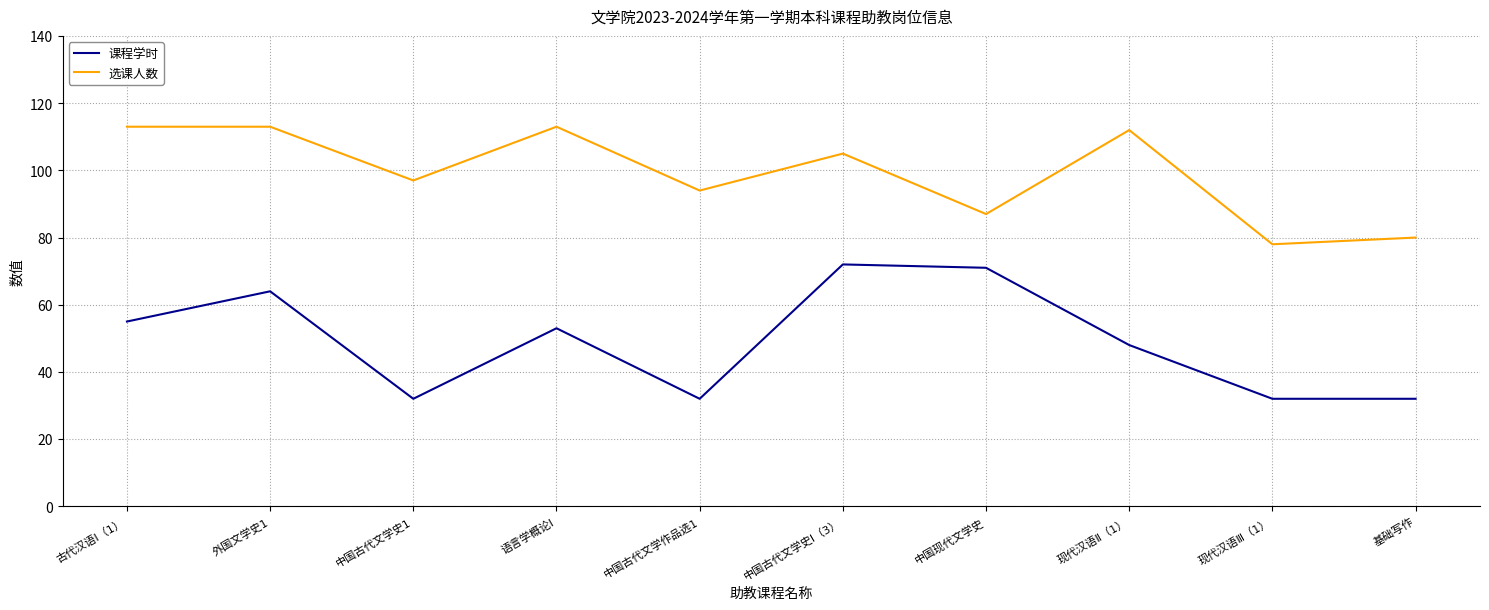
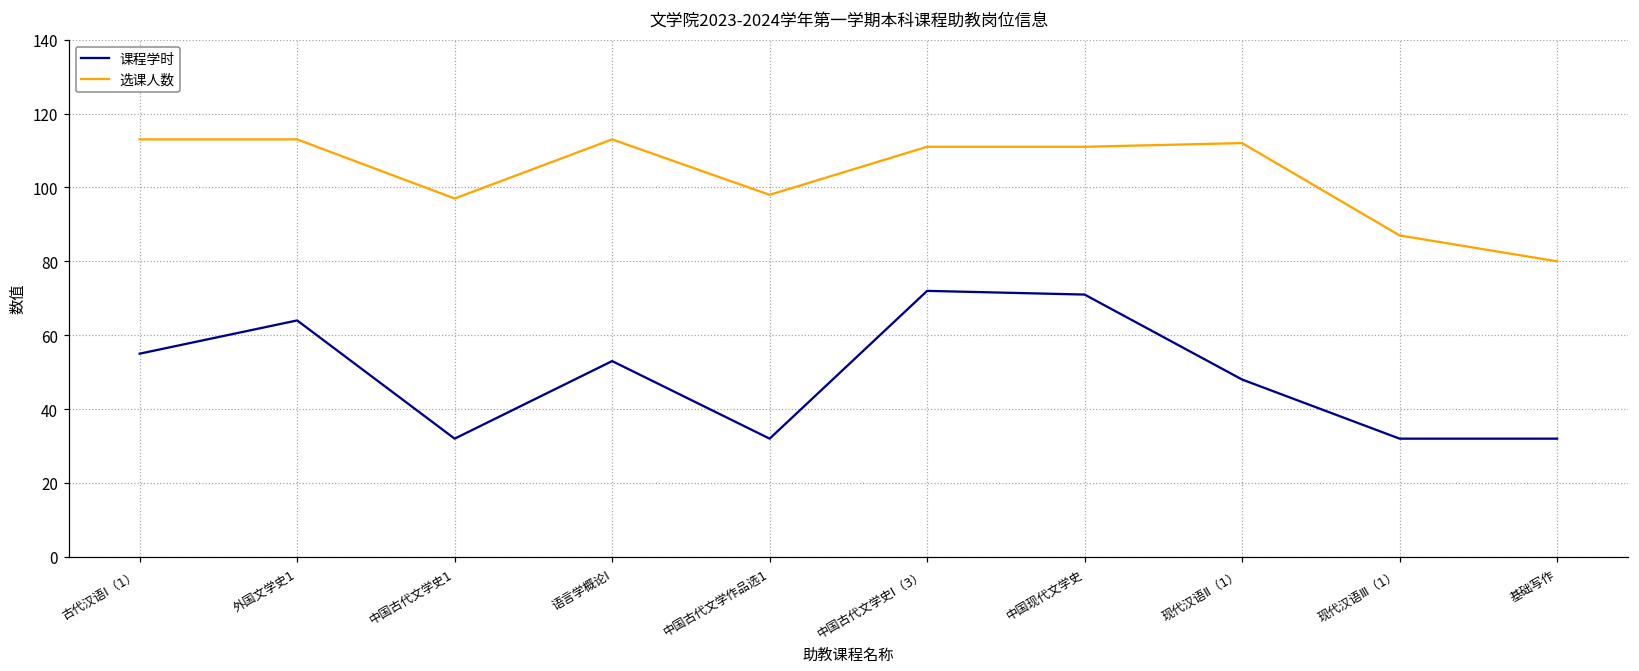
选课人数, 中国古代文学作品选1: 94 -> 98
选课人数, 中国古代文学史I（3）: 105 -> 111
选课人数, 中国现代文学史: 87 -> 111
选课人数, 现代汉语Ⅲ（1）: 78 -> 87
